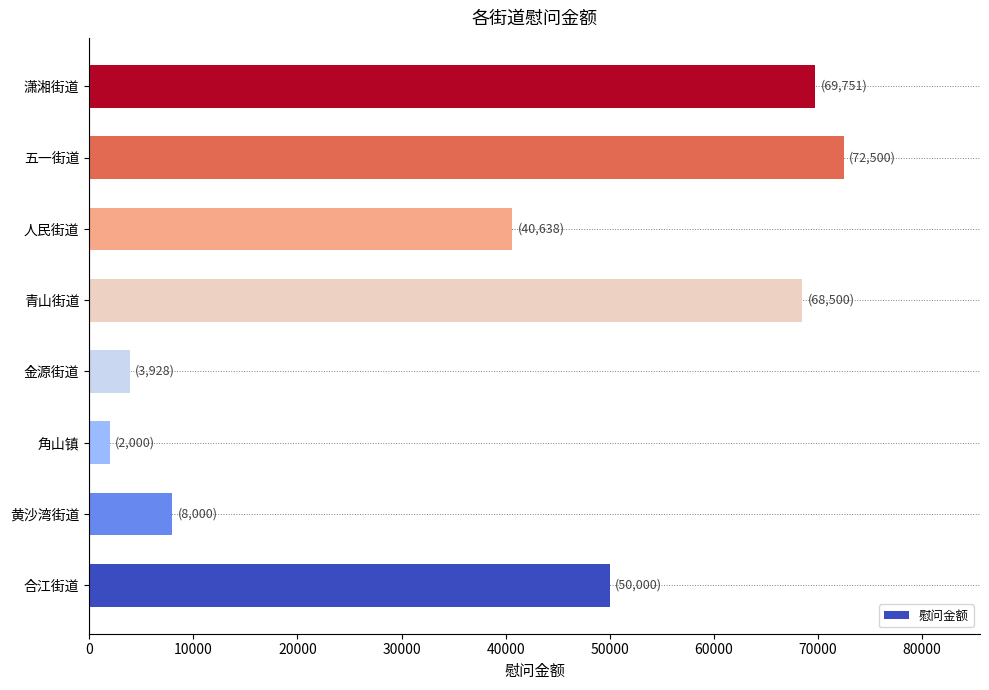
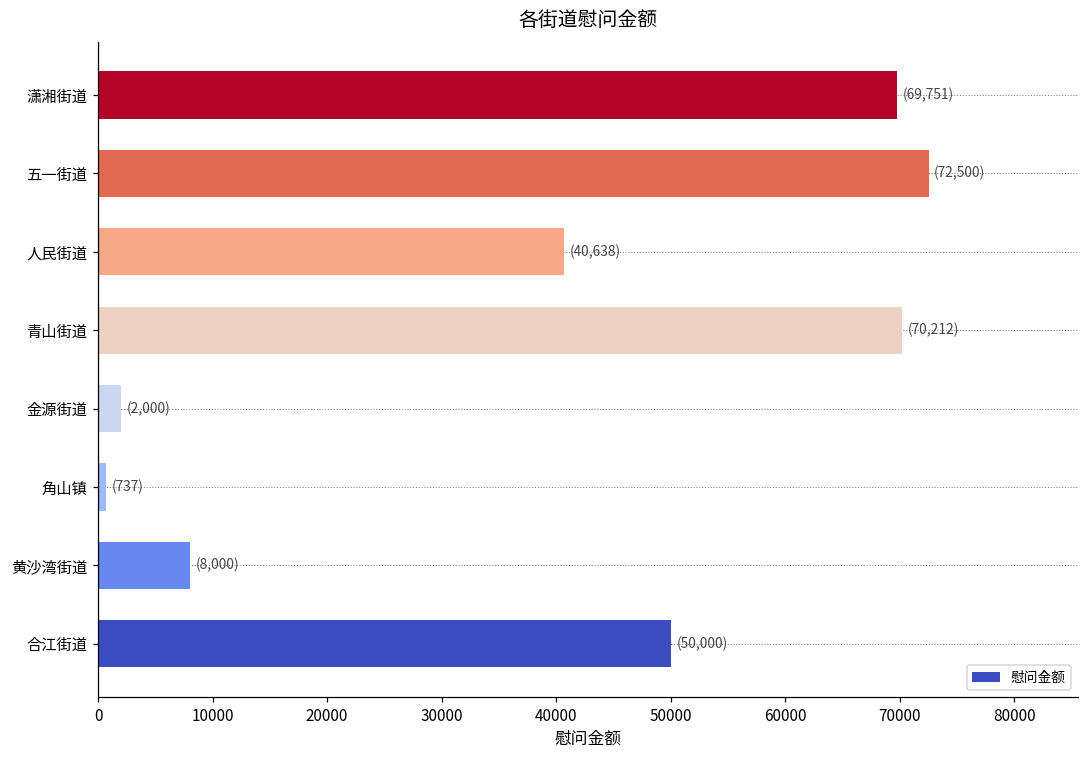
青山街道: (68,500) -> (70,212)
金源街道: (3,928) -> (2,000)
角山镇: (2,000) -> (737)
